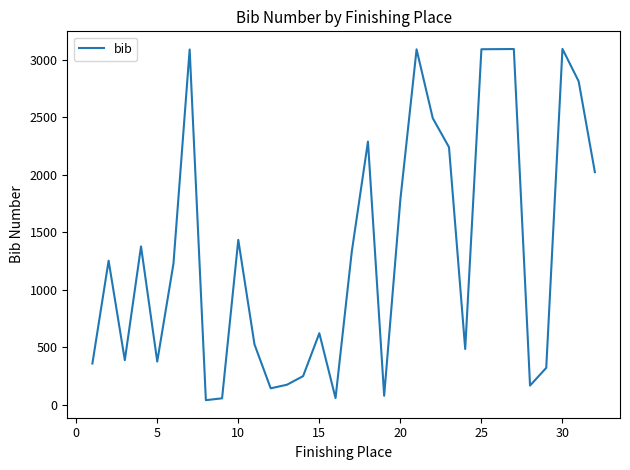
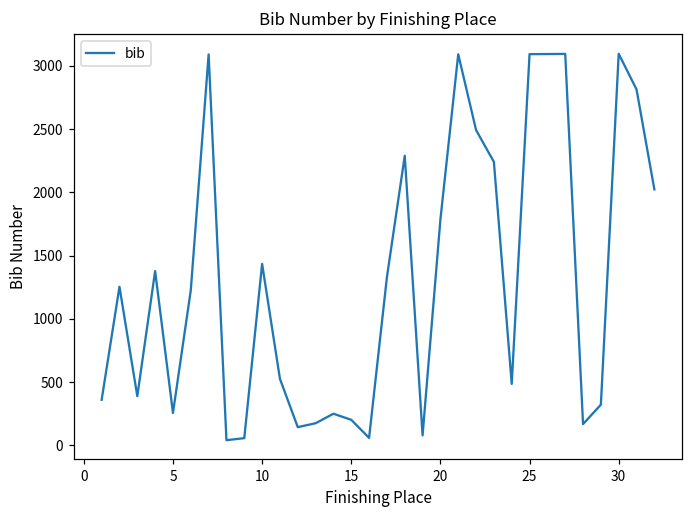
5: 380 -> 260
15: 620 -> 200
